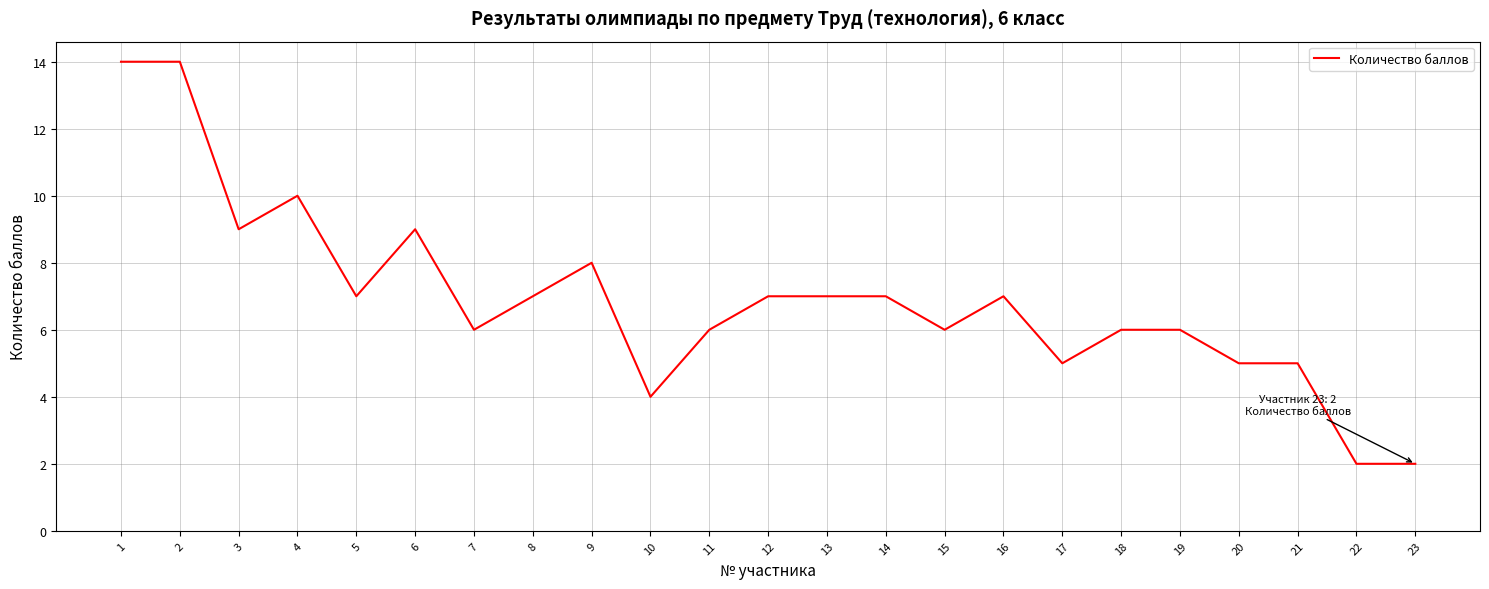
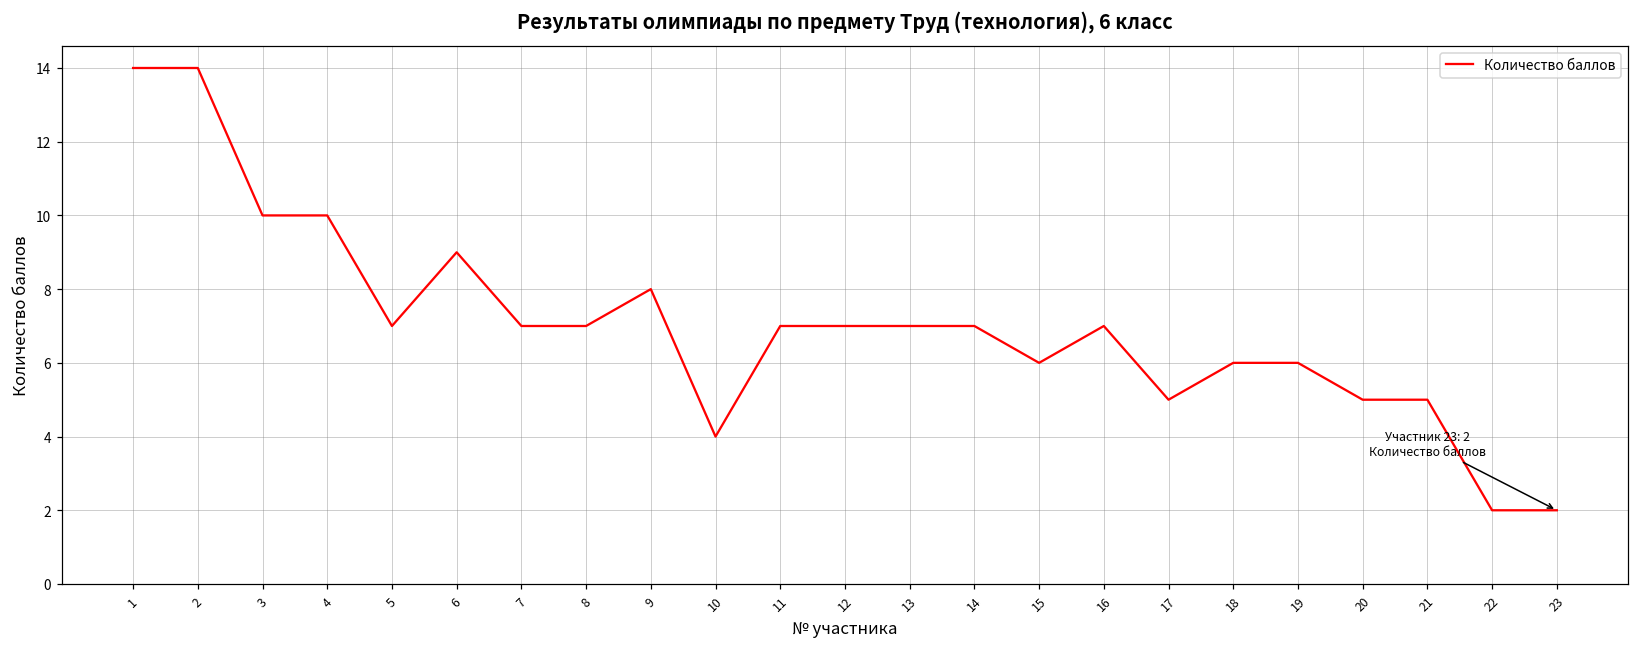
3: 9 -> 10
7: 6 -> 7
11: 6 -> 7
